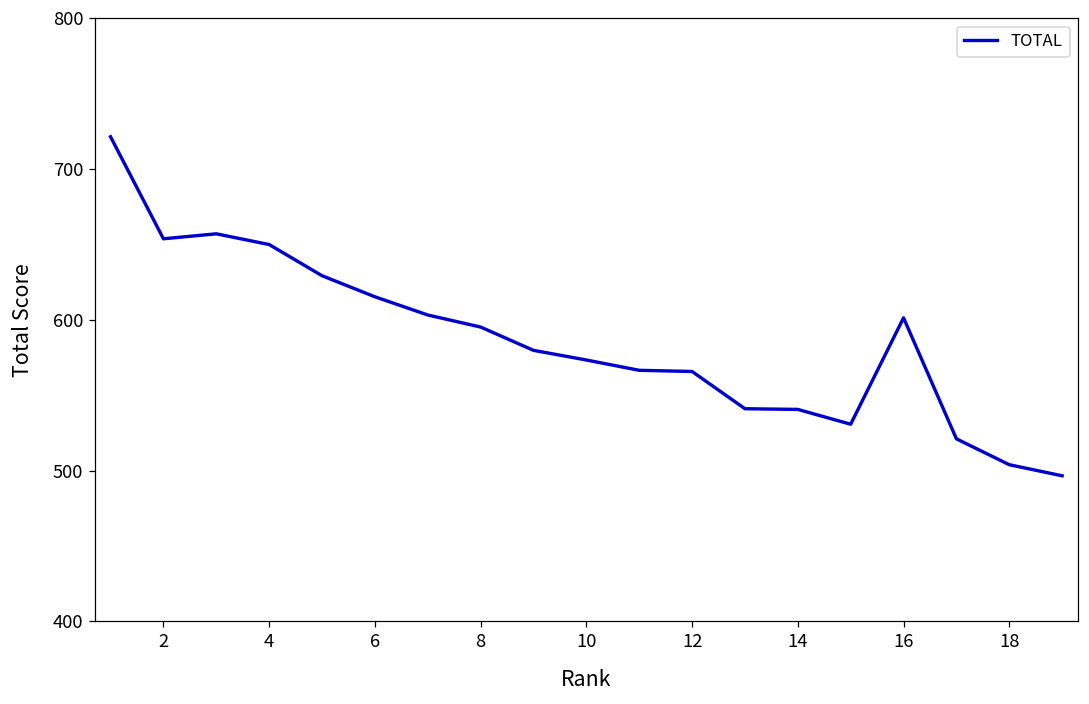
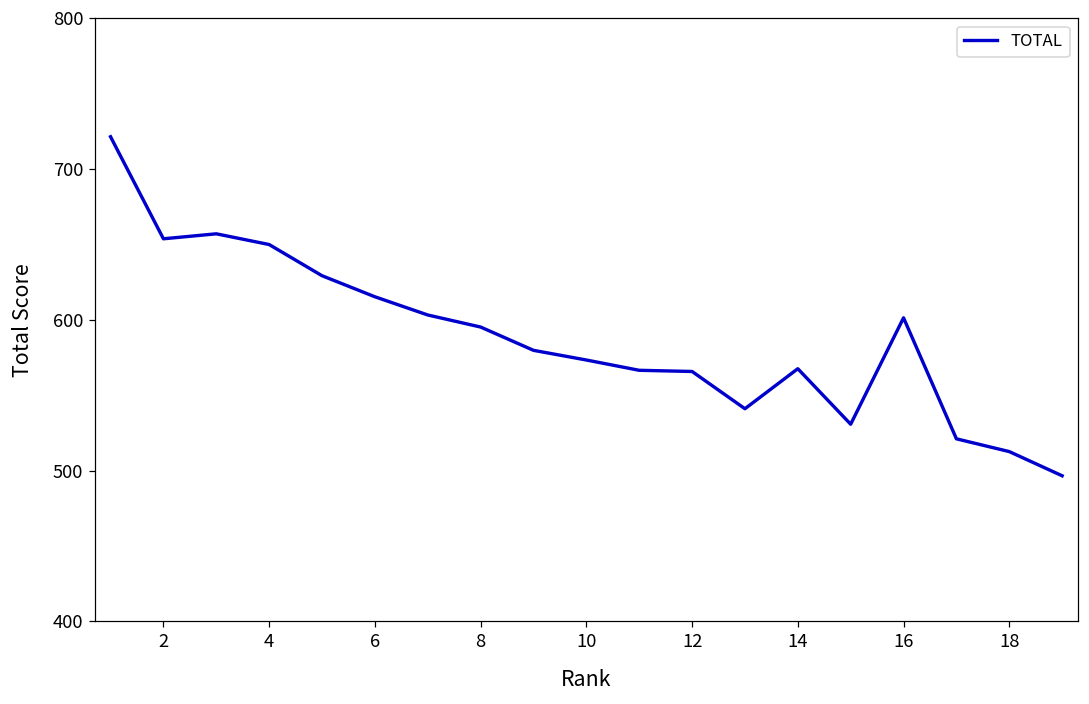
14: 541 -> 568
18: 504 -> 513
